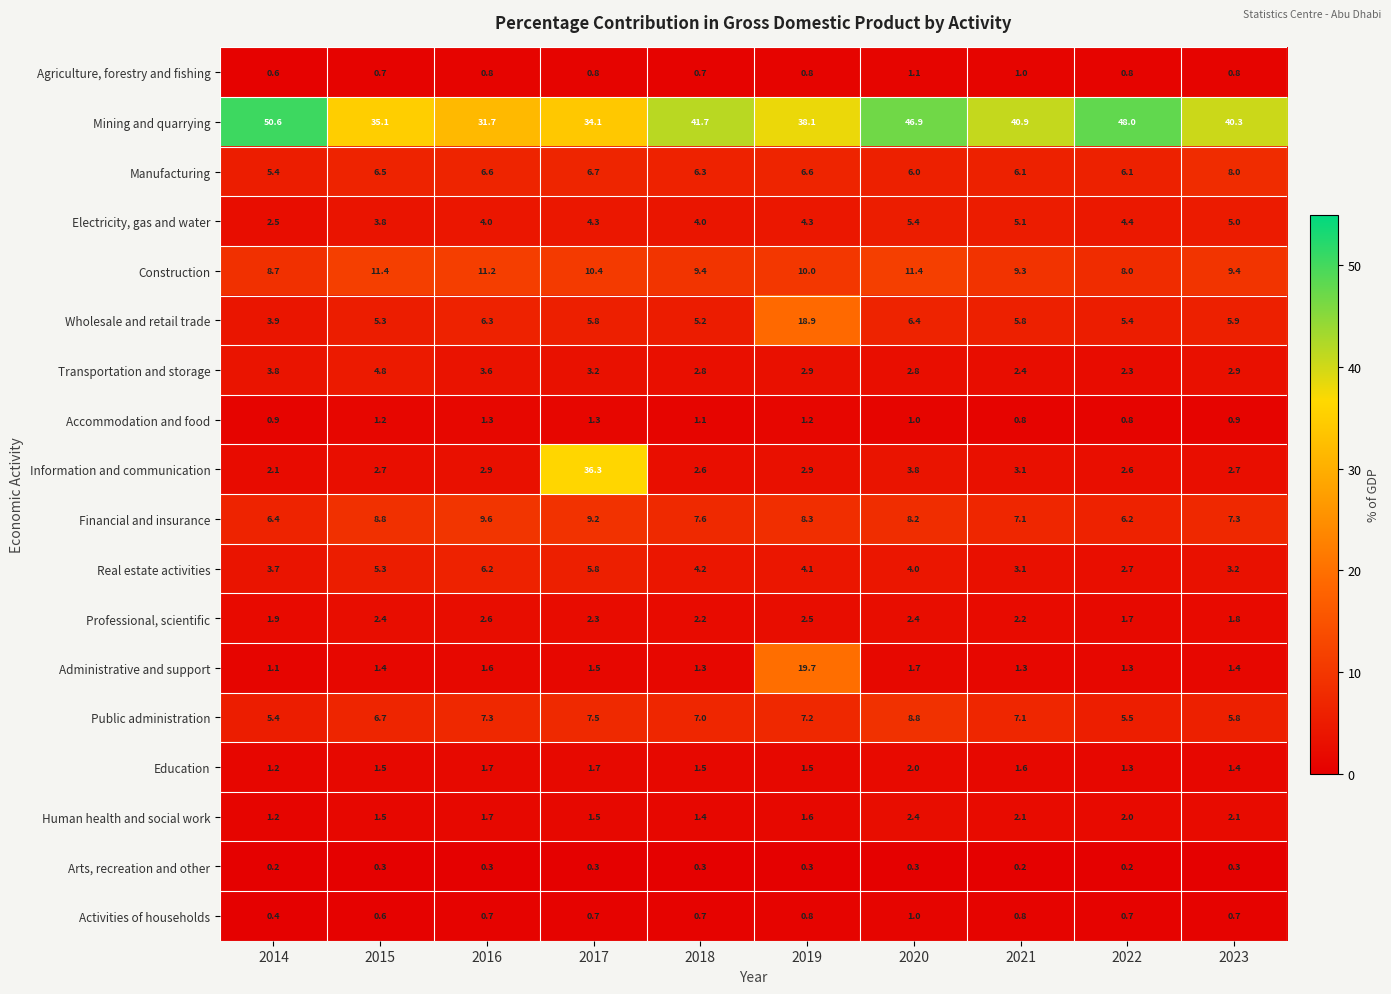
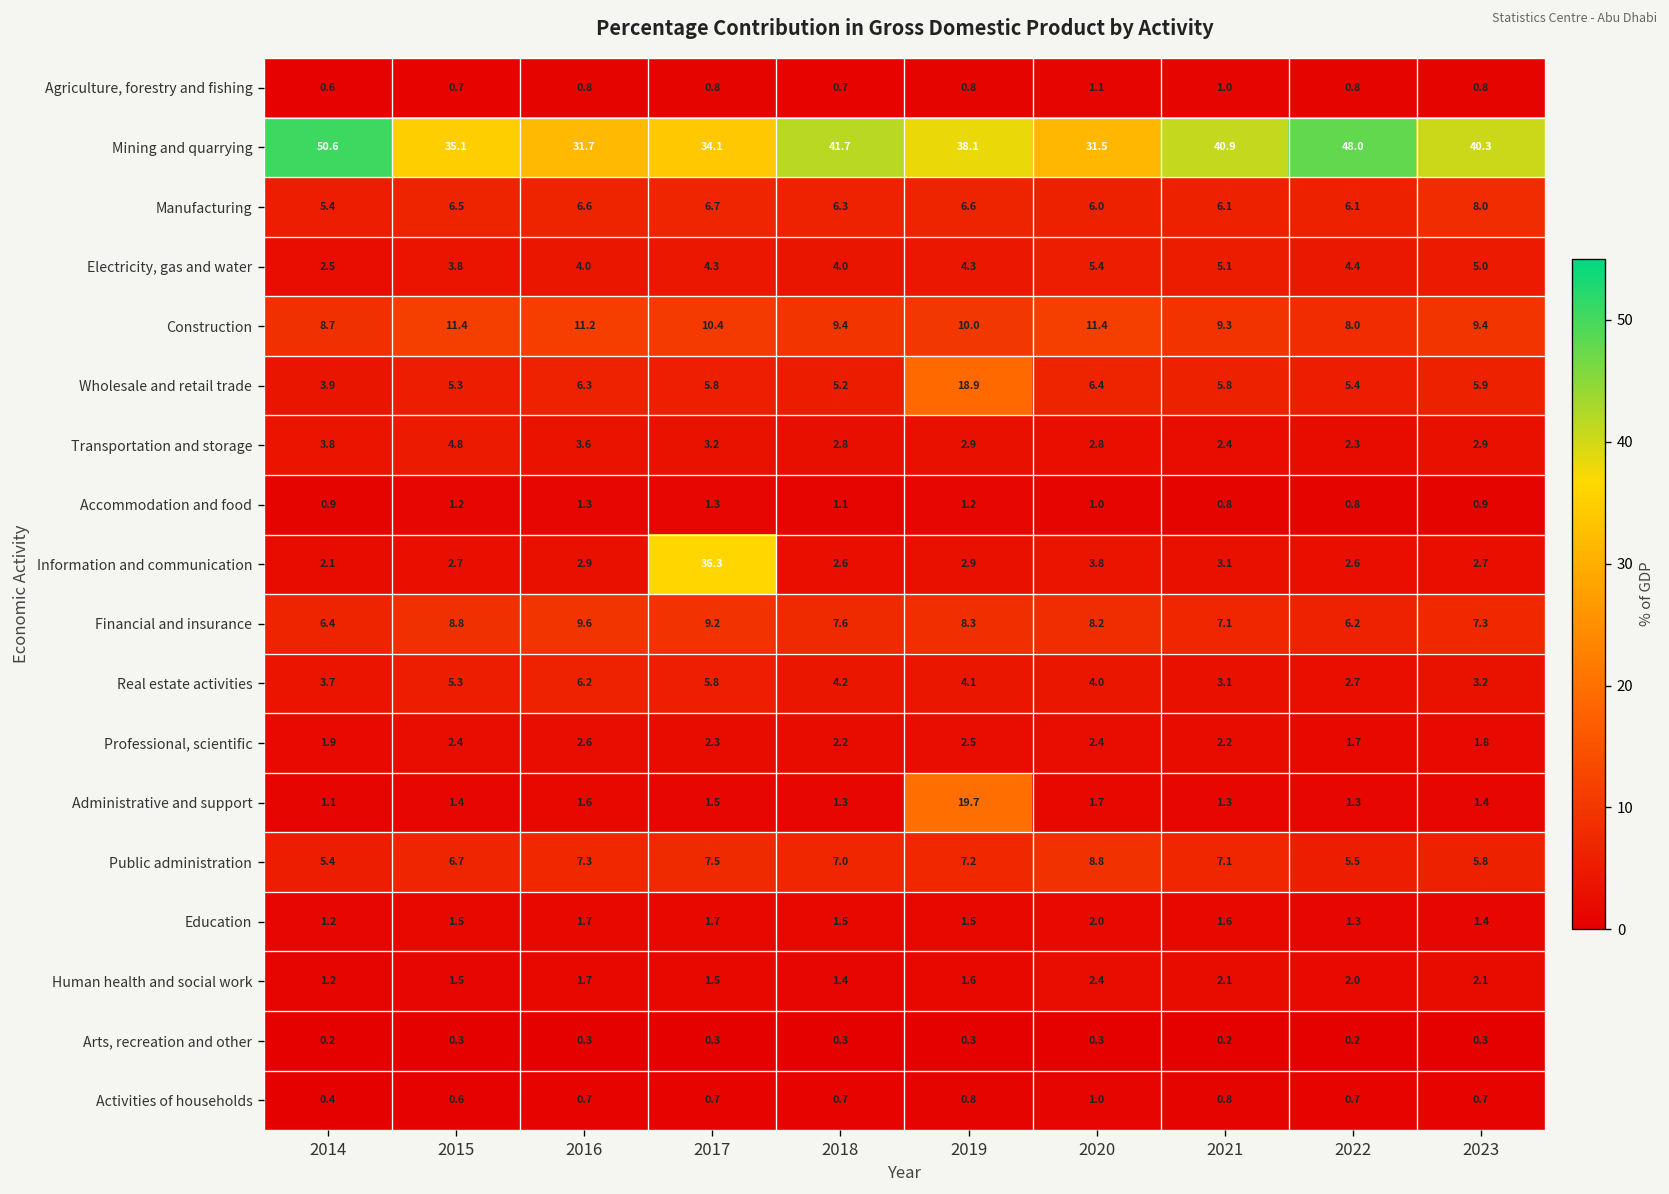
Mining and quarrying, 2020: 46.9 -> 31.5
